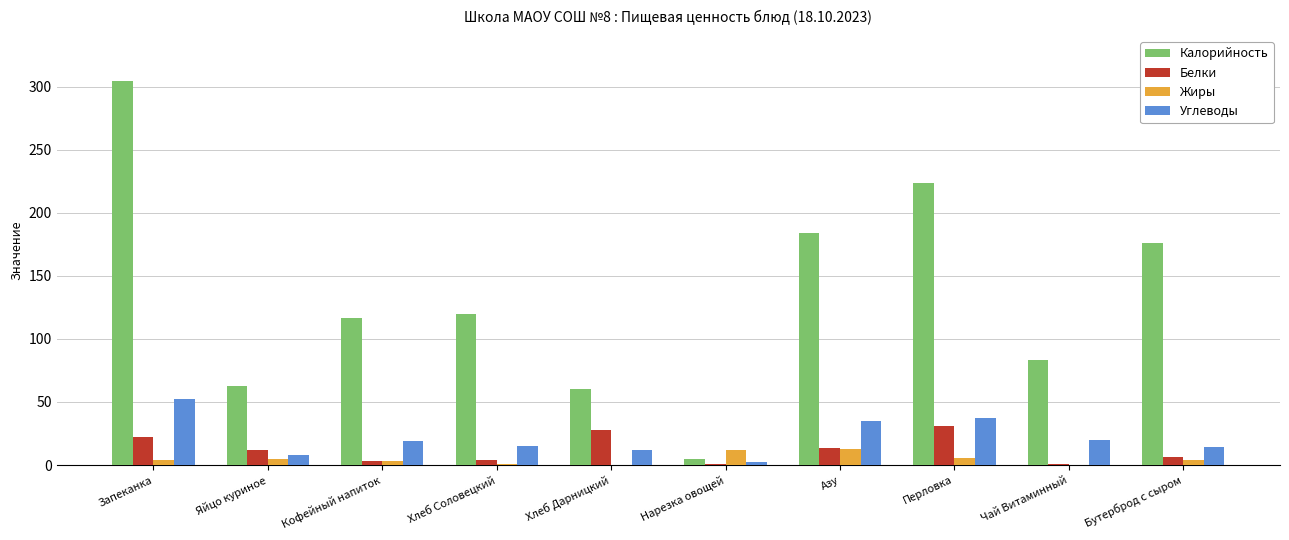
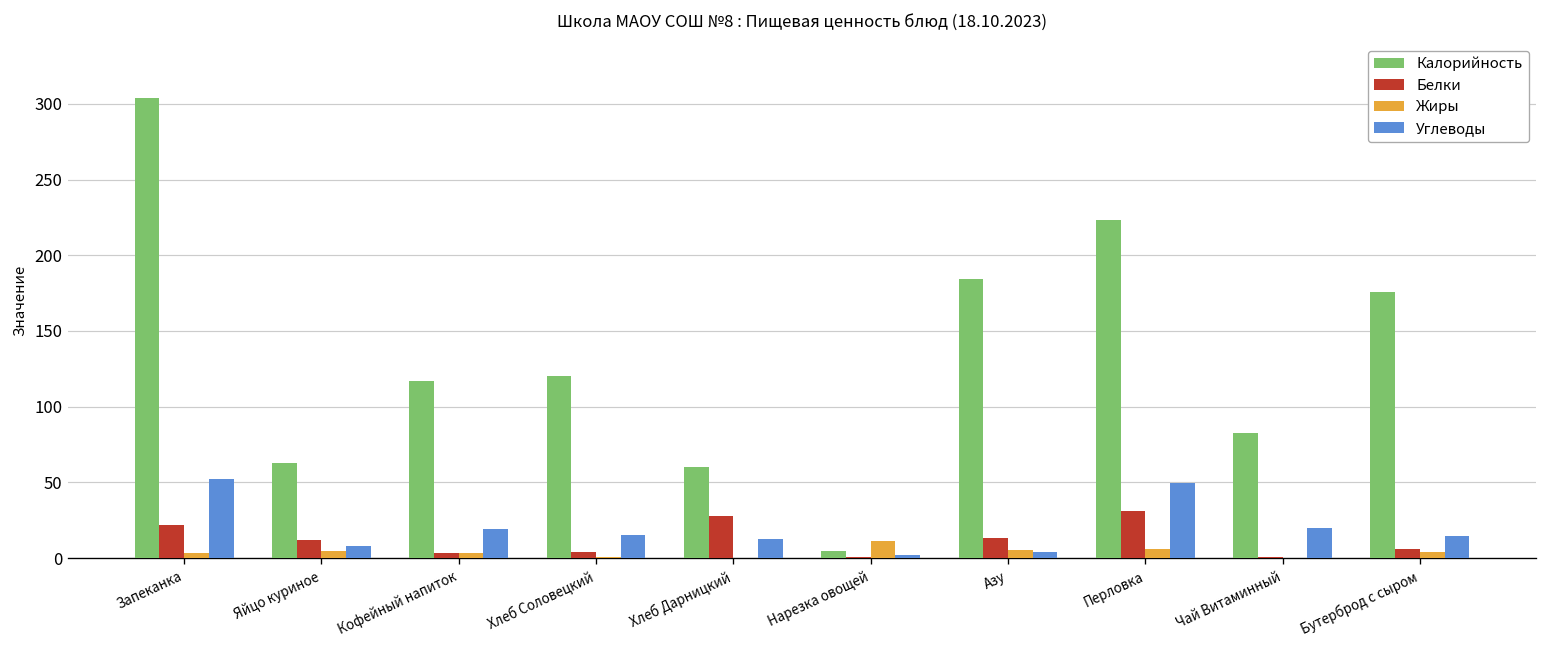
Жиры, Азу: 13 -> 6
Углеводы, Азу: 35 -> 4
Углеводы, Перловка: 37 -> 50
